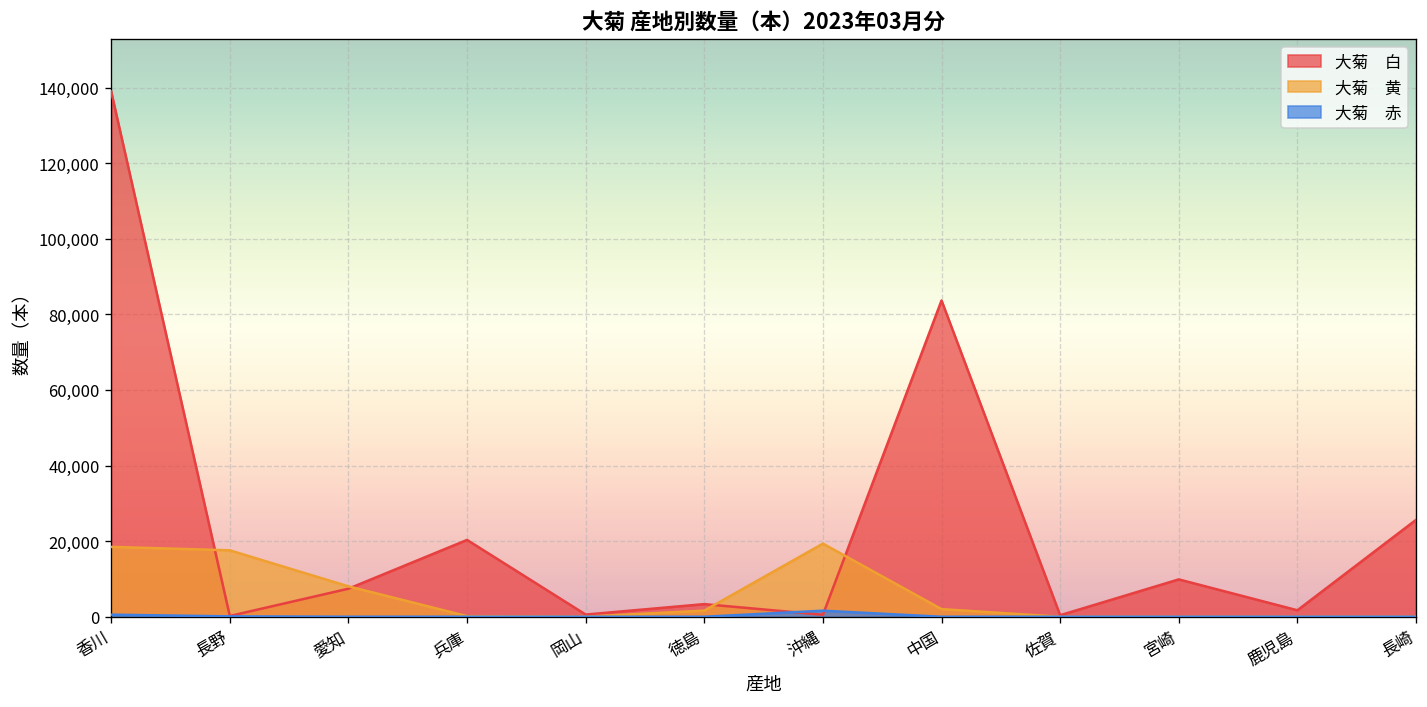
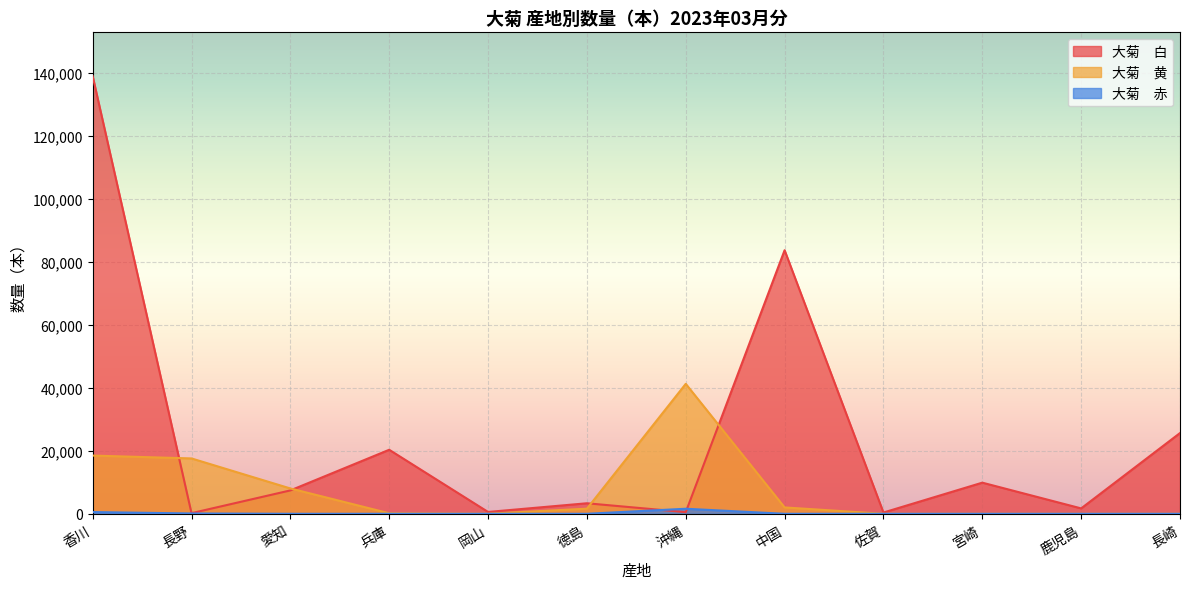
大菊 黄, 沖縄: 19,000 -> 41,000
